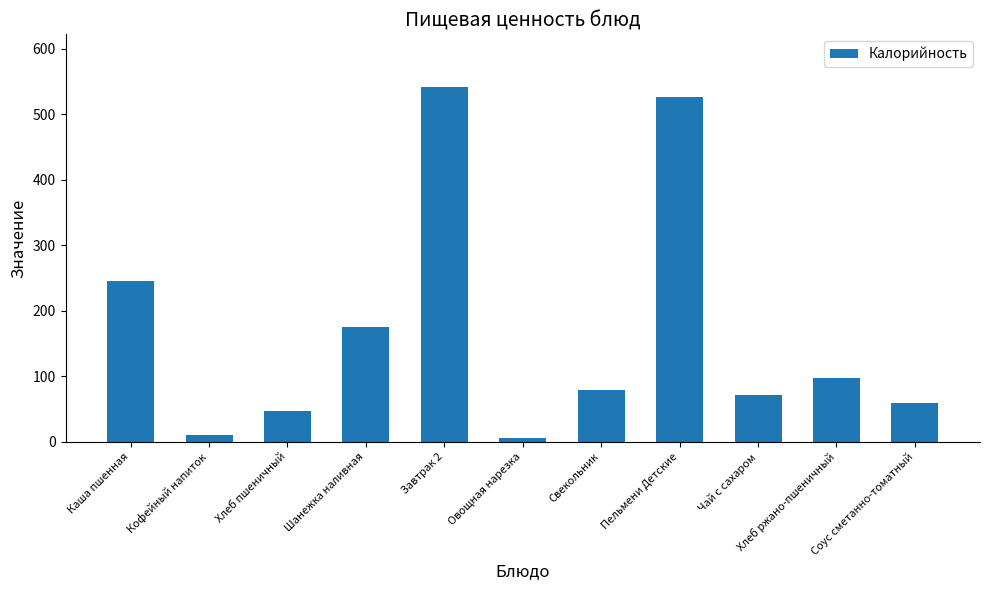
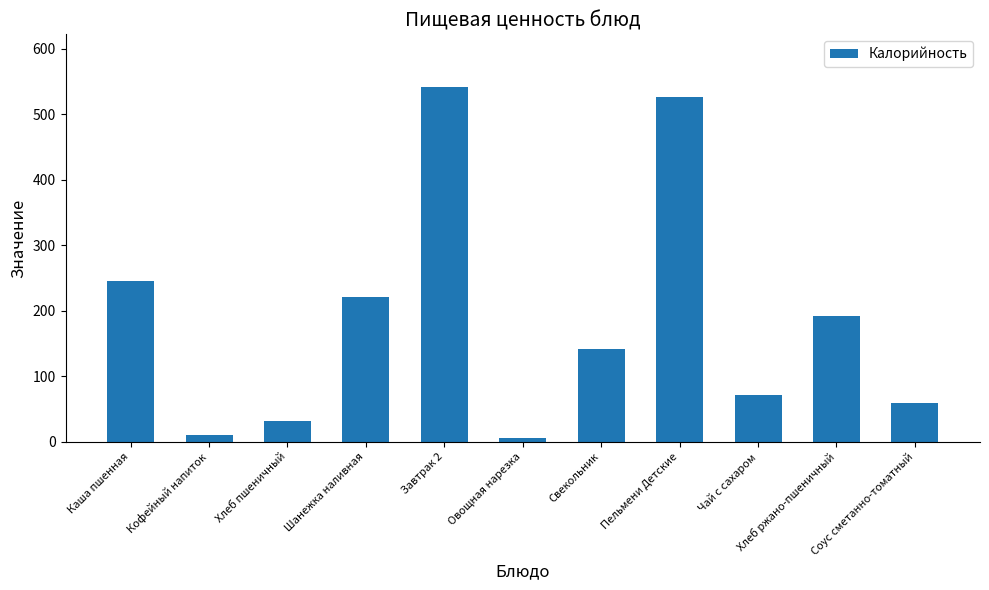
Хлеб пшеничный: 50 -> 30
Шанежка наливная: 180 -> 220
Свекольник: 80 -> 140
Хлеб ржано-пшеничный: 100 -> 190
